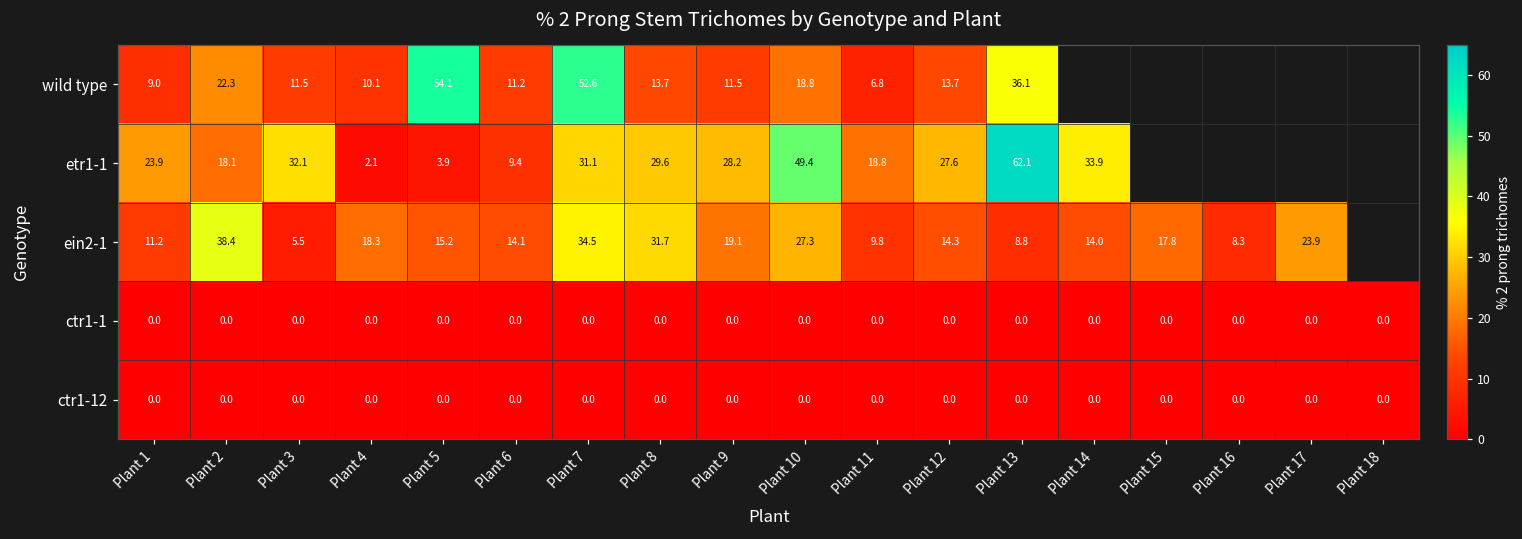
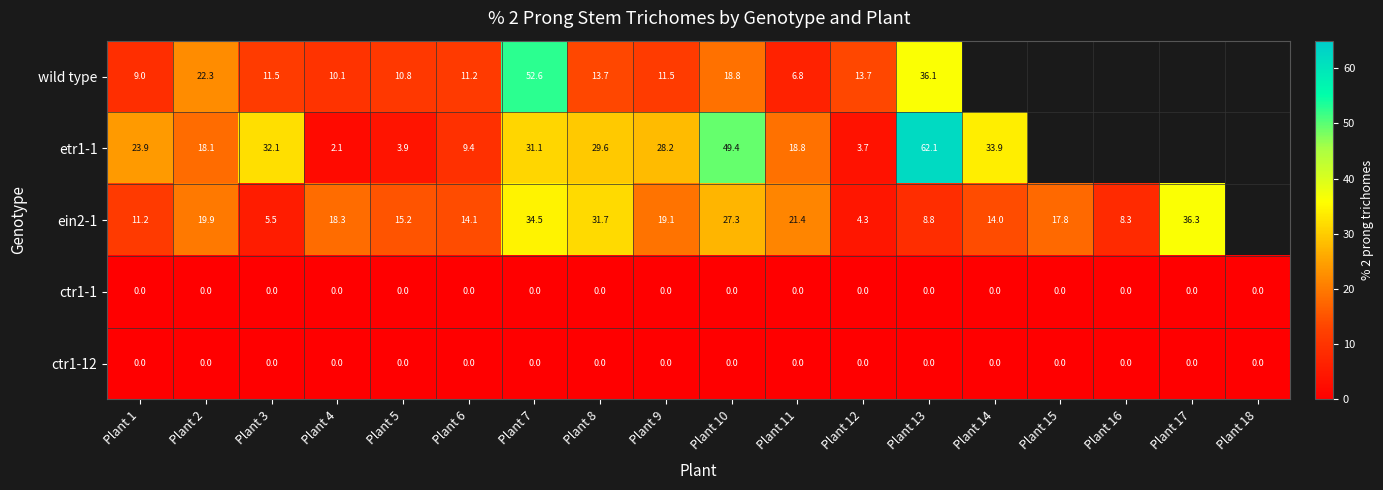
wild type, Plant 5: 54.1 -> 10.8
etr1-1, Plant 12: 27.6 -> 3.7
ein2-1, Plant 2: 38.4 -> 19.9
ein2-1, Plant 11: 9.8 -> 21.4
ein2-1, Plant 12: 14.3 -> 4.3
ein2-1, Plant 17: 23.9 -> 36.3
